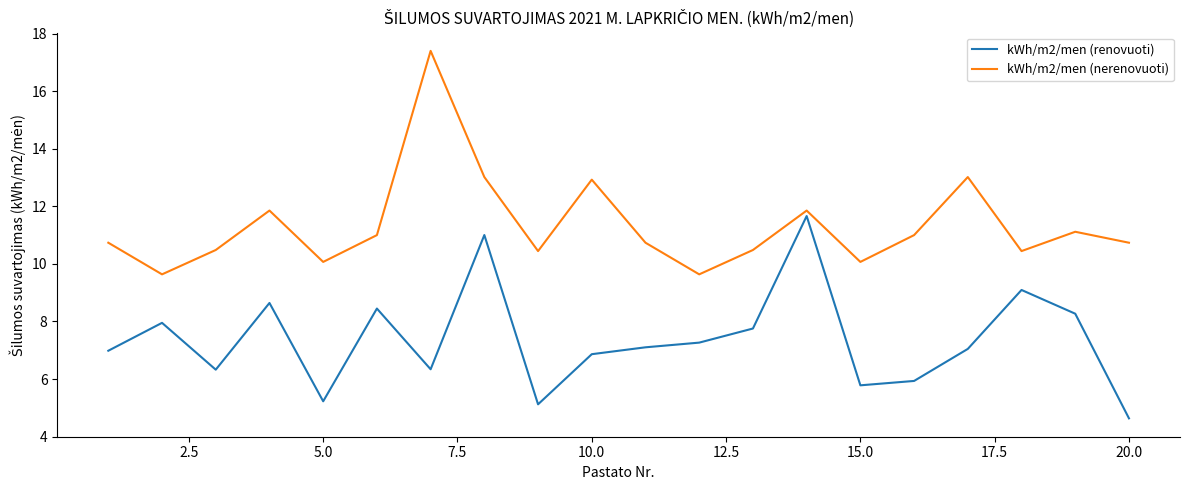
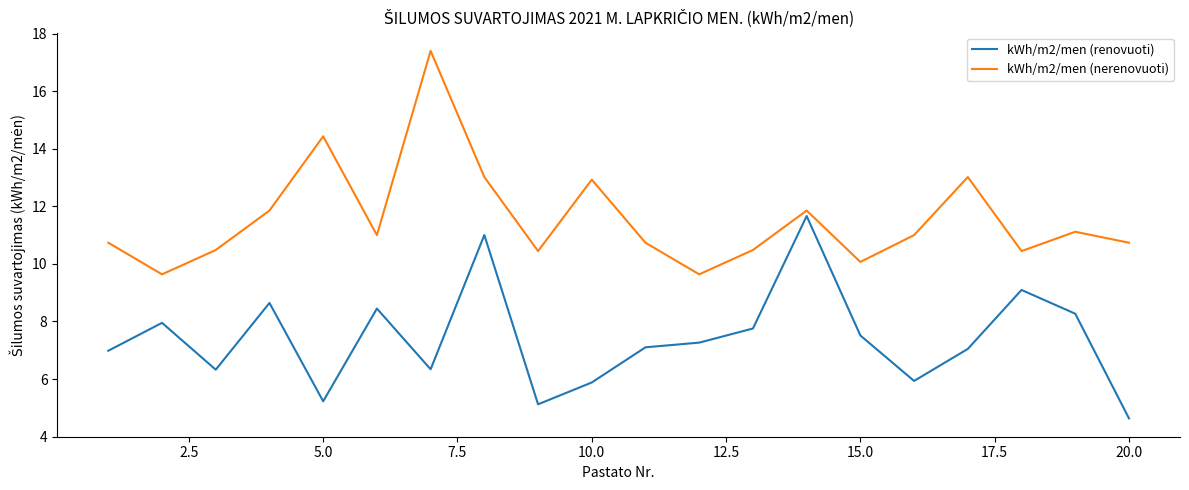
kWh/m2/men (nerenovuoti), 5.0: 10.1 -> 14.4
kWh/m2/men (renovuoti), 10.0: 6.9 -> 5.9
kWh/m2/men (renovuoti), 15.0: 5.8 -> 7.5
